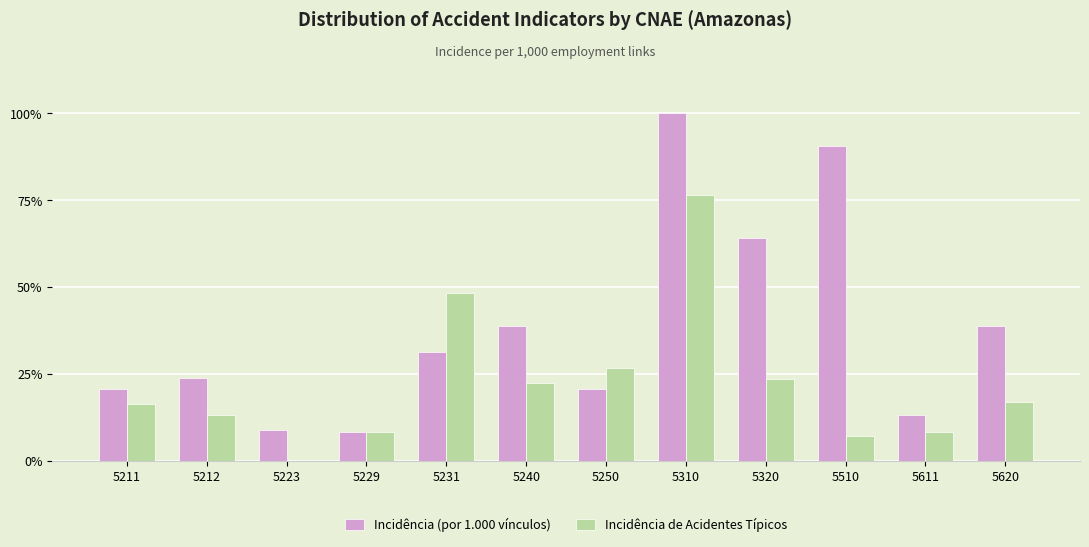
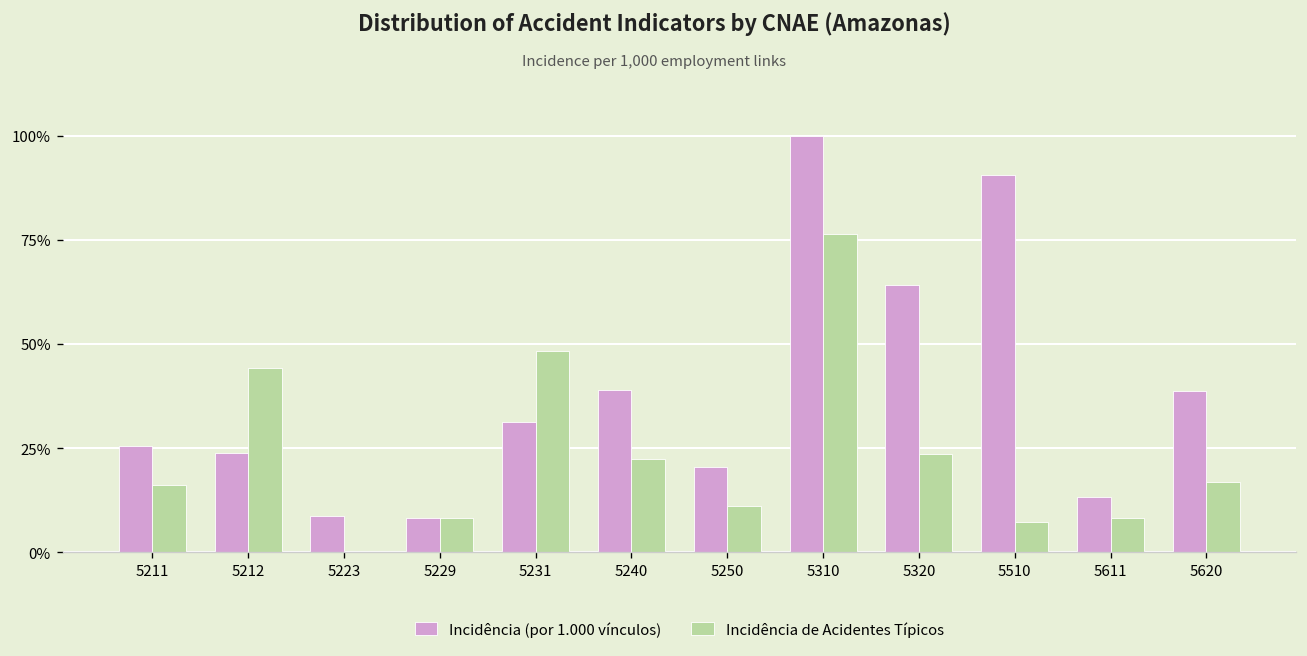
Incidência (por 1.000 vínculos), 5211: 21% -> 25%
Incidência de Acidentes Típicos, 5212: 13% -> 44%
Incidência de Acidentes Típicos, 5250: 27% -> 11%
